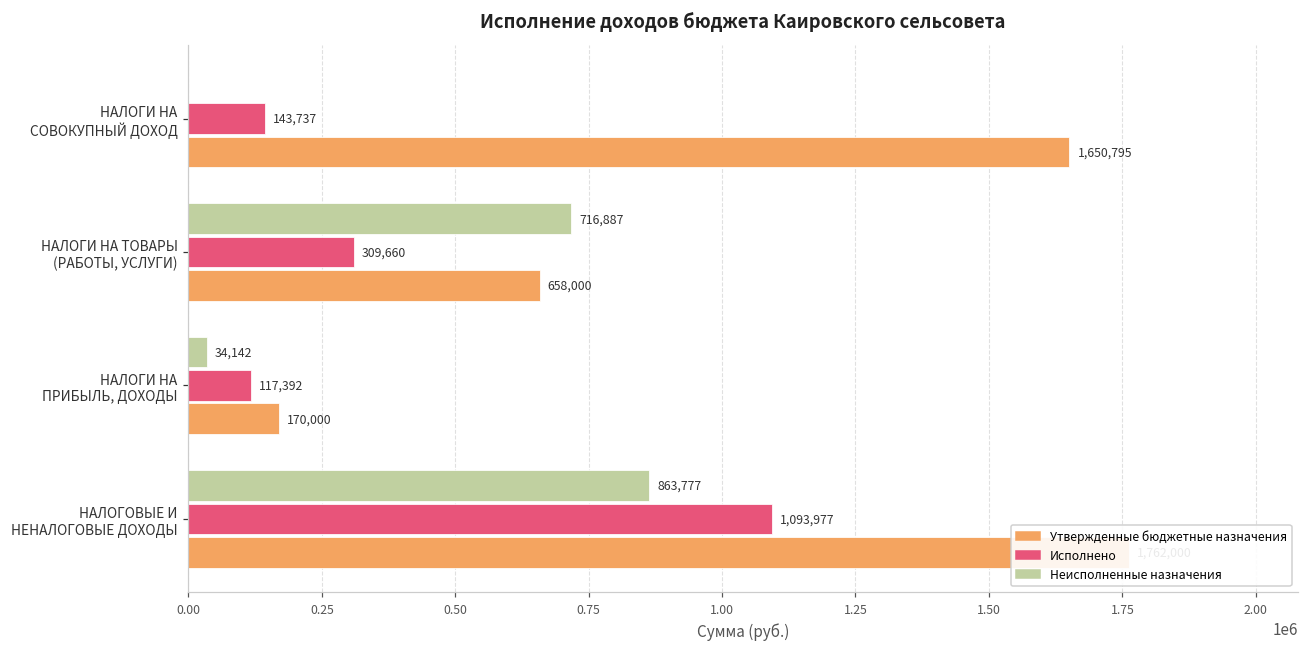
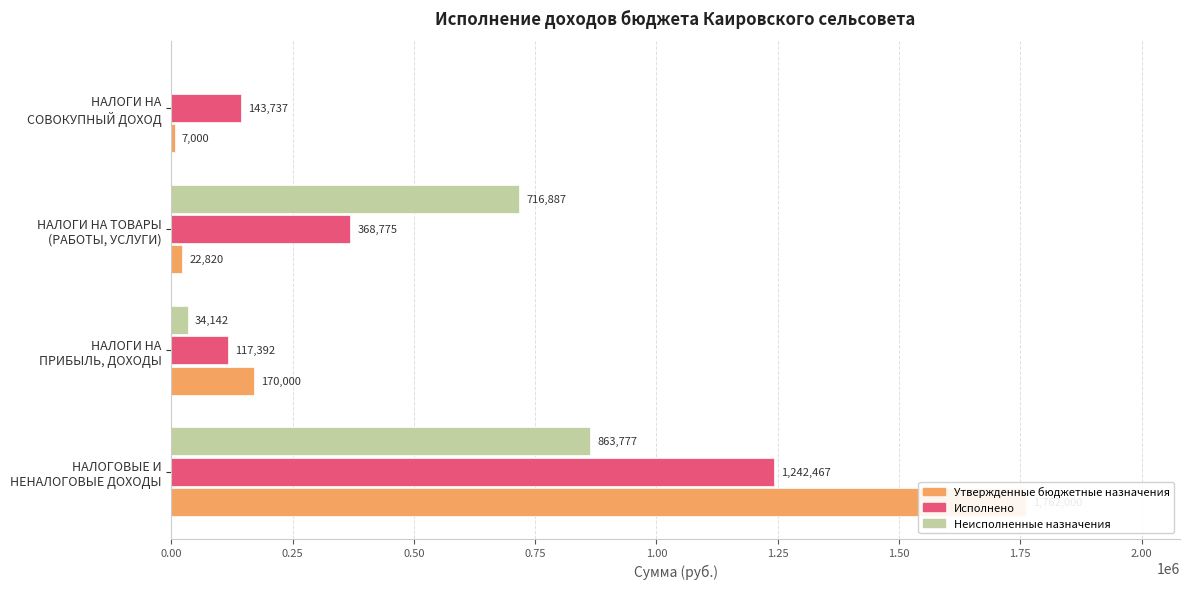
Утвержденные бюджетные назначения, НАЛОГИ НА СОВОКУПНЫЙ ДОХОД: 1,650,795 -> 7,000
Исполнено, НАЛОГИ НА ТОВАРЫ (РАБОТЫ, УСЛУГИ): 309,660 -> 368,775
Утвержденные бюджетные назначения, НАЛОГИ НА ТОВАРЫ (РАБОТЫ, УСЛУГИ): 658,000 -> 22,820
Исполнено, НАЛОГОВЫЕ И НЕНАЛОГОВЫЕ ДОХОДЫ: 1,093,977 -> 1,242,467
